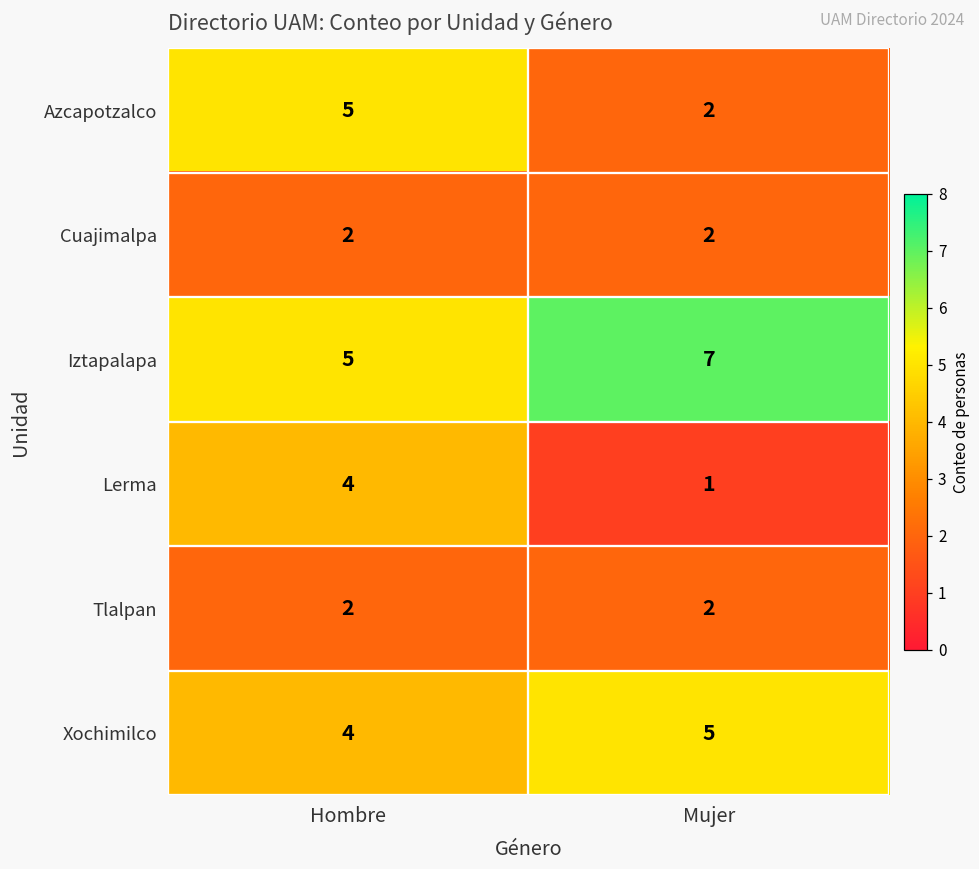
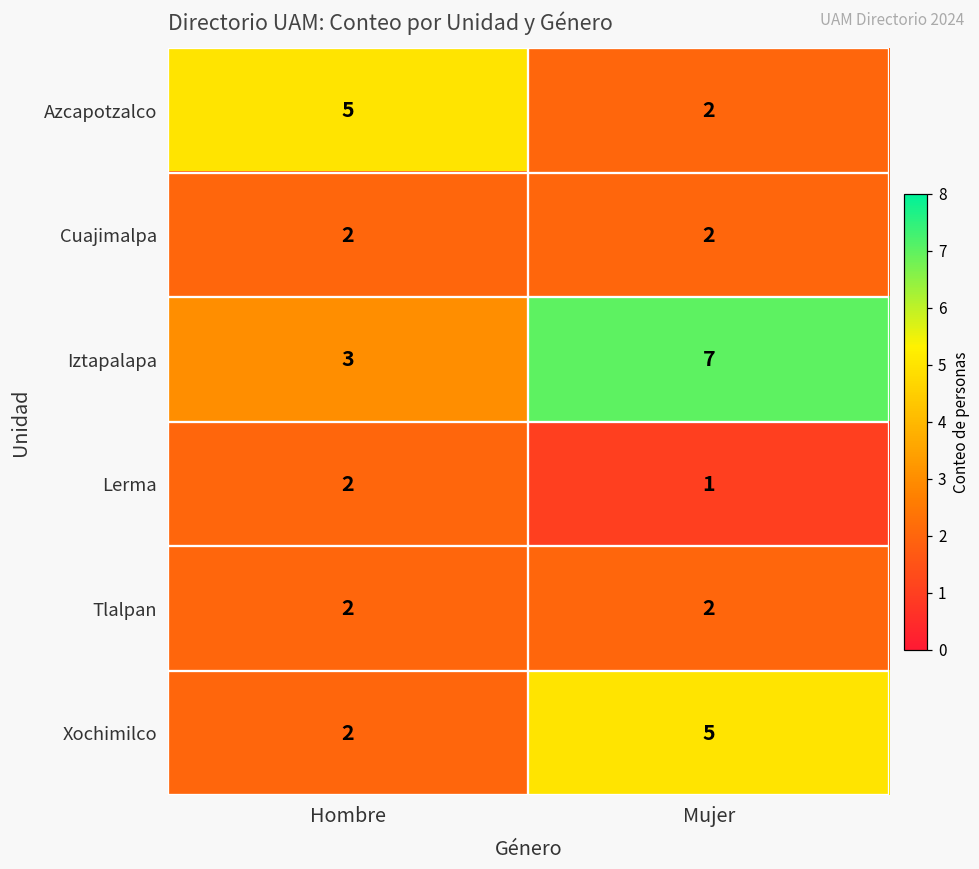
Iztapalapa, Hombre: 5 -> 3
Lerma, Hombre: 4 -> 2
Xochimilco, Hombre: 4 -> 2
